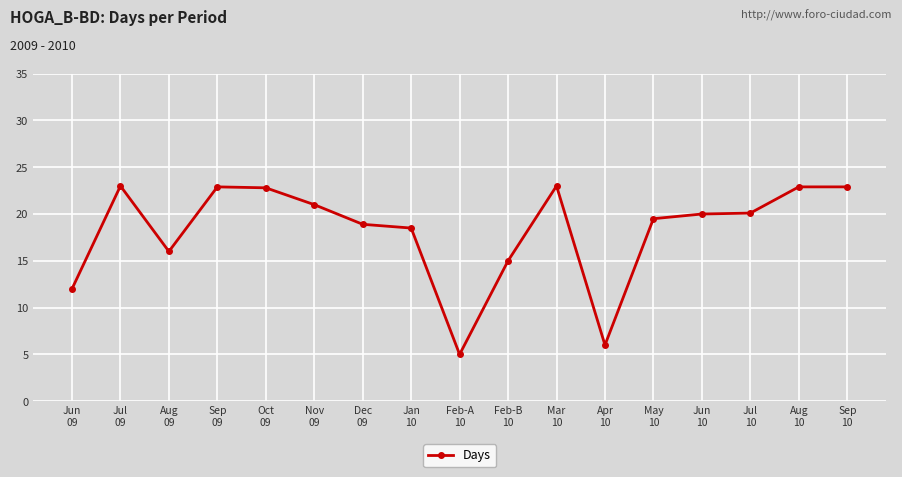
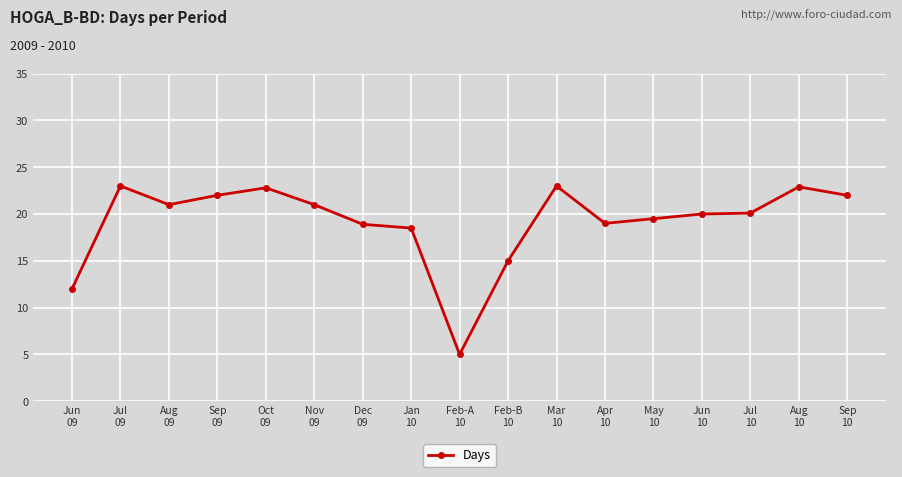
Aug 09: 16 -> 21
Sep 09: 23 -> 22
Apr 10: 6 -> 19
Sep 10: 23 -> 22
